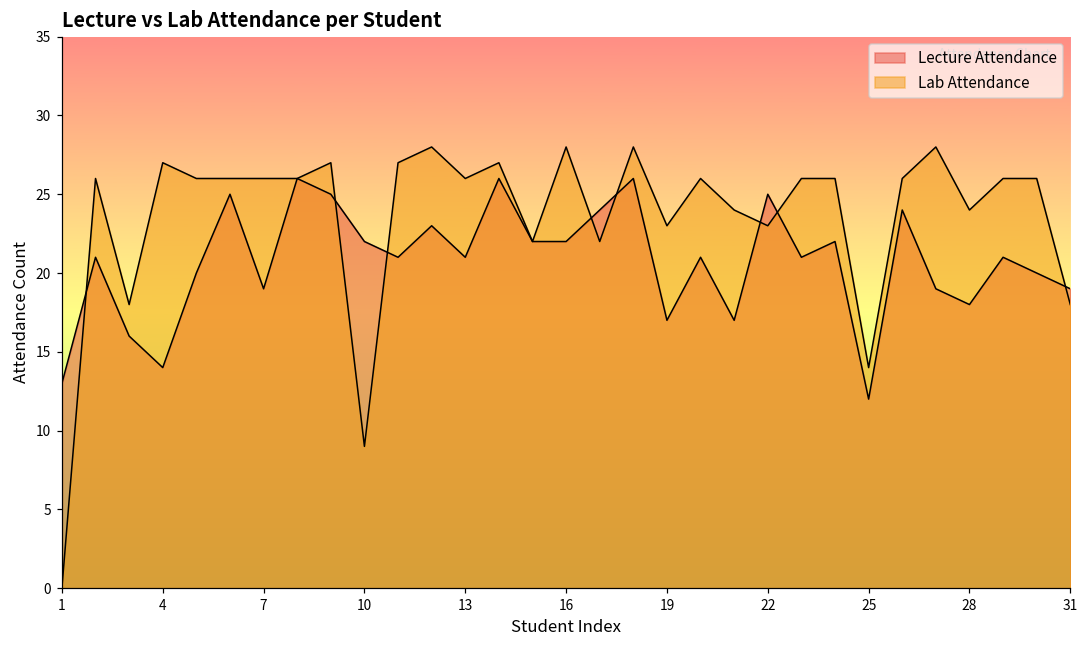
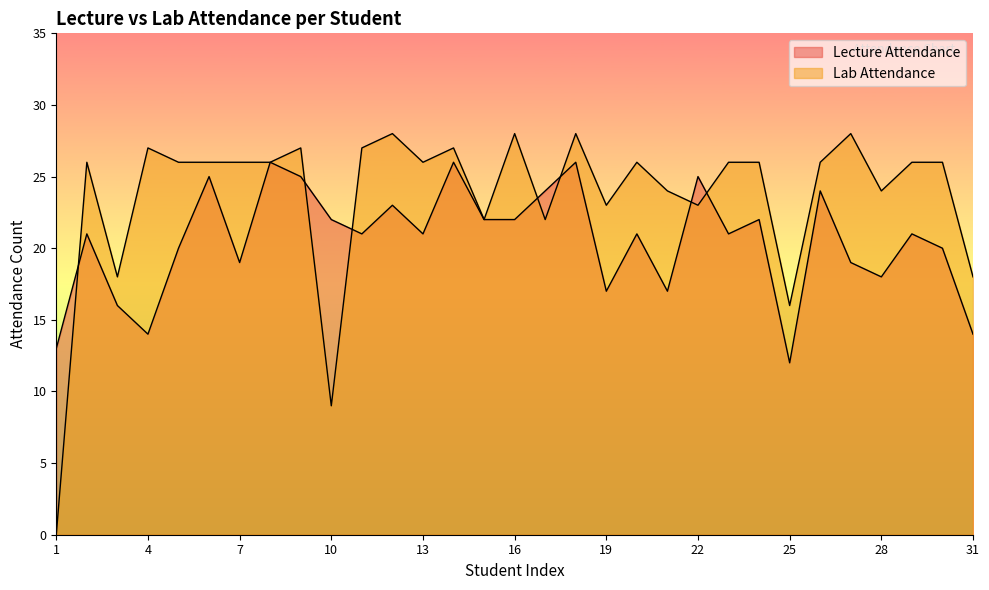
Lab Attendance, 25: 14 -> 16
Lecture Attendance, 31: 19 -> 14
